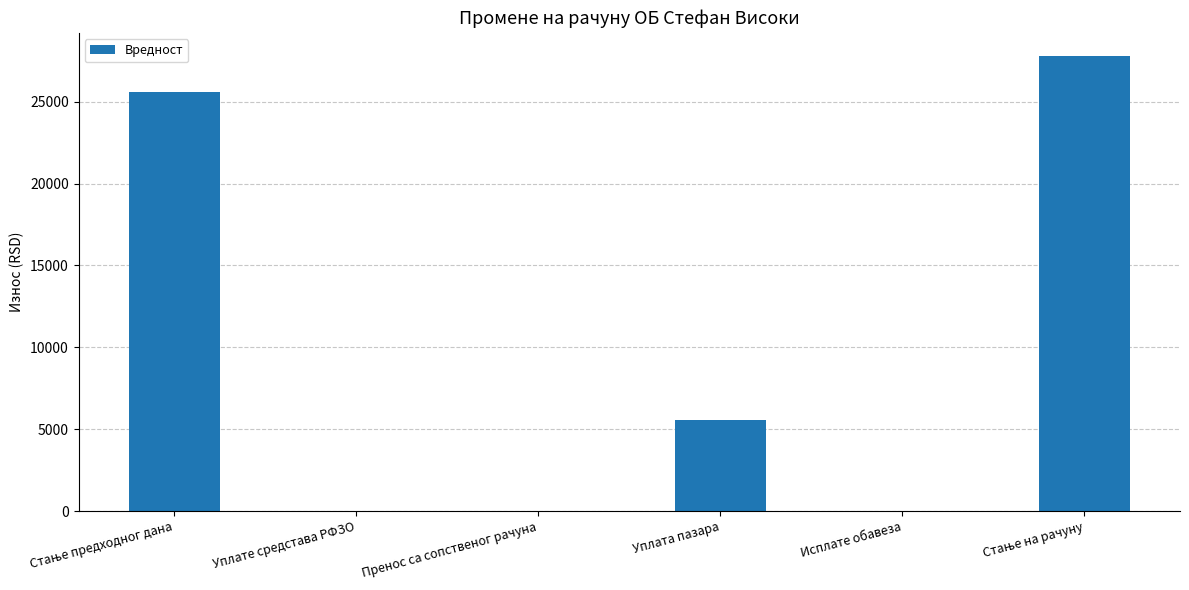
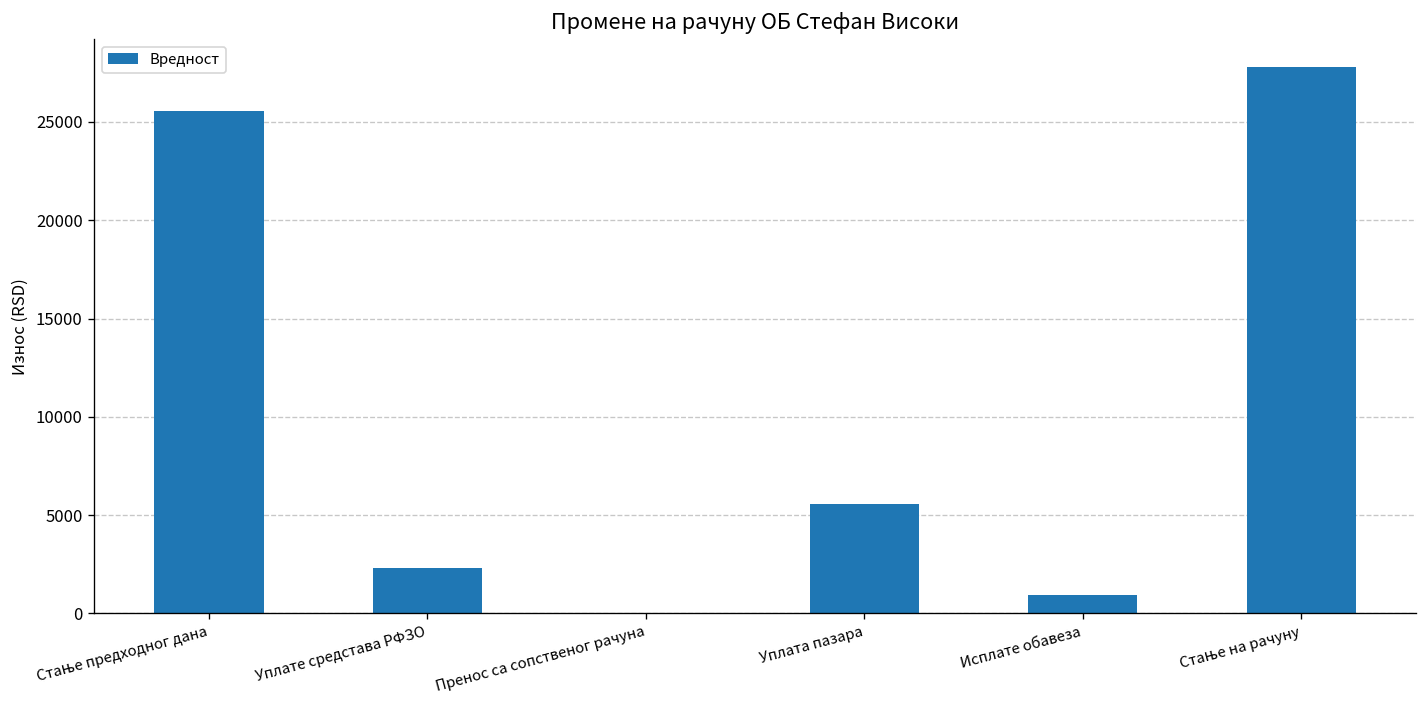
Уплате средстава РФЗО: 0 -> 2300
Исплате обавеза: 0 -> 900
